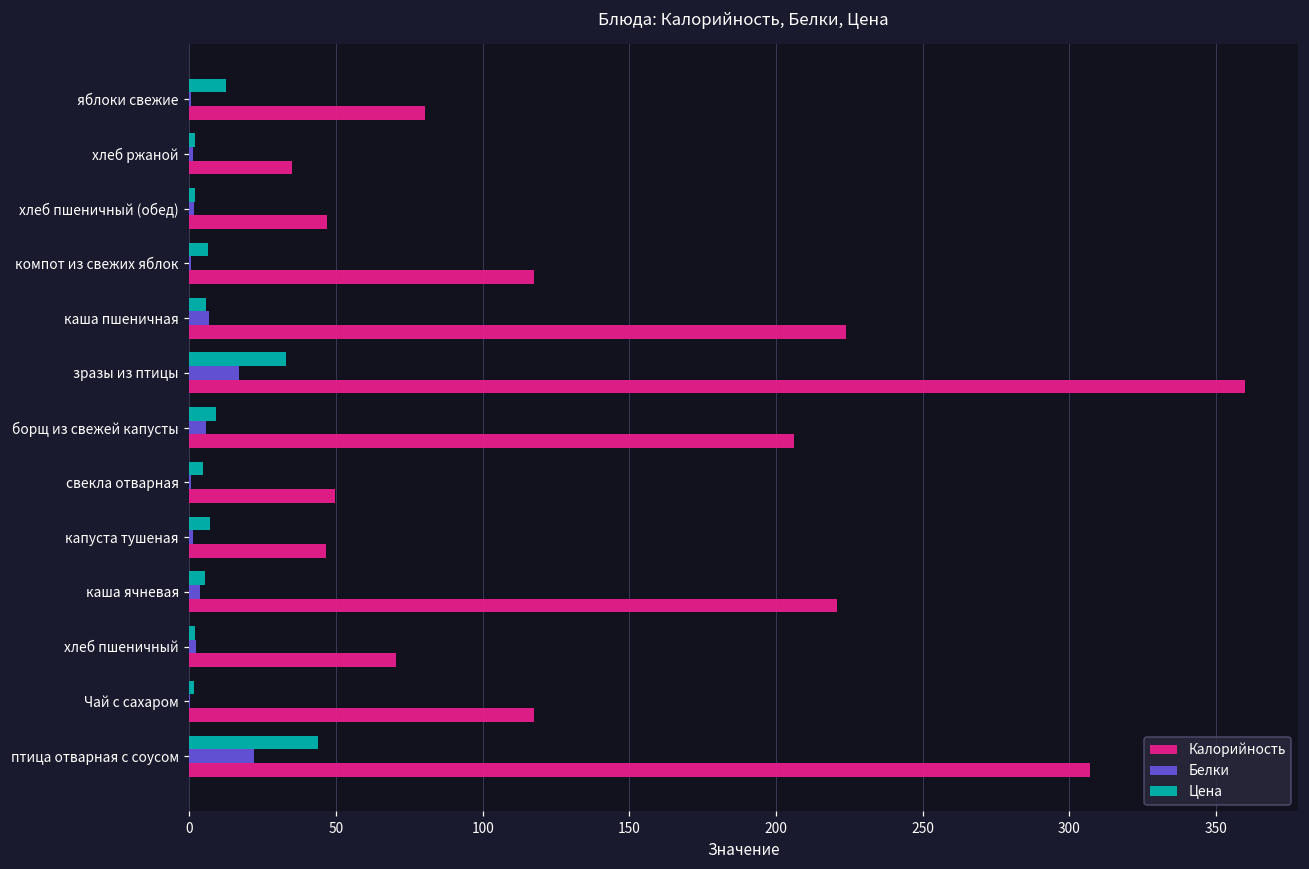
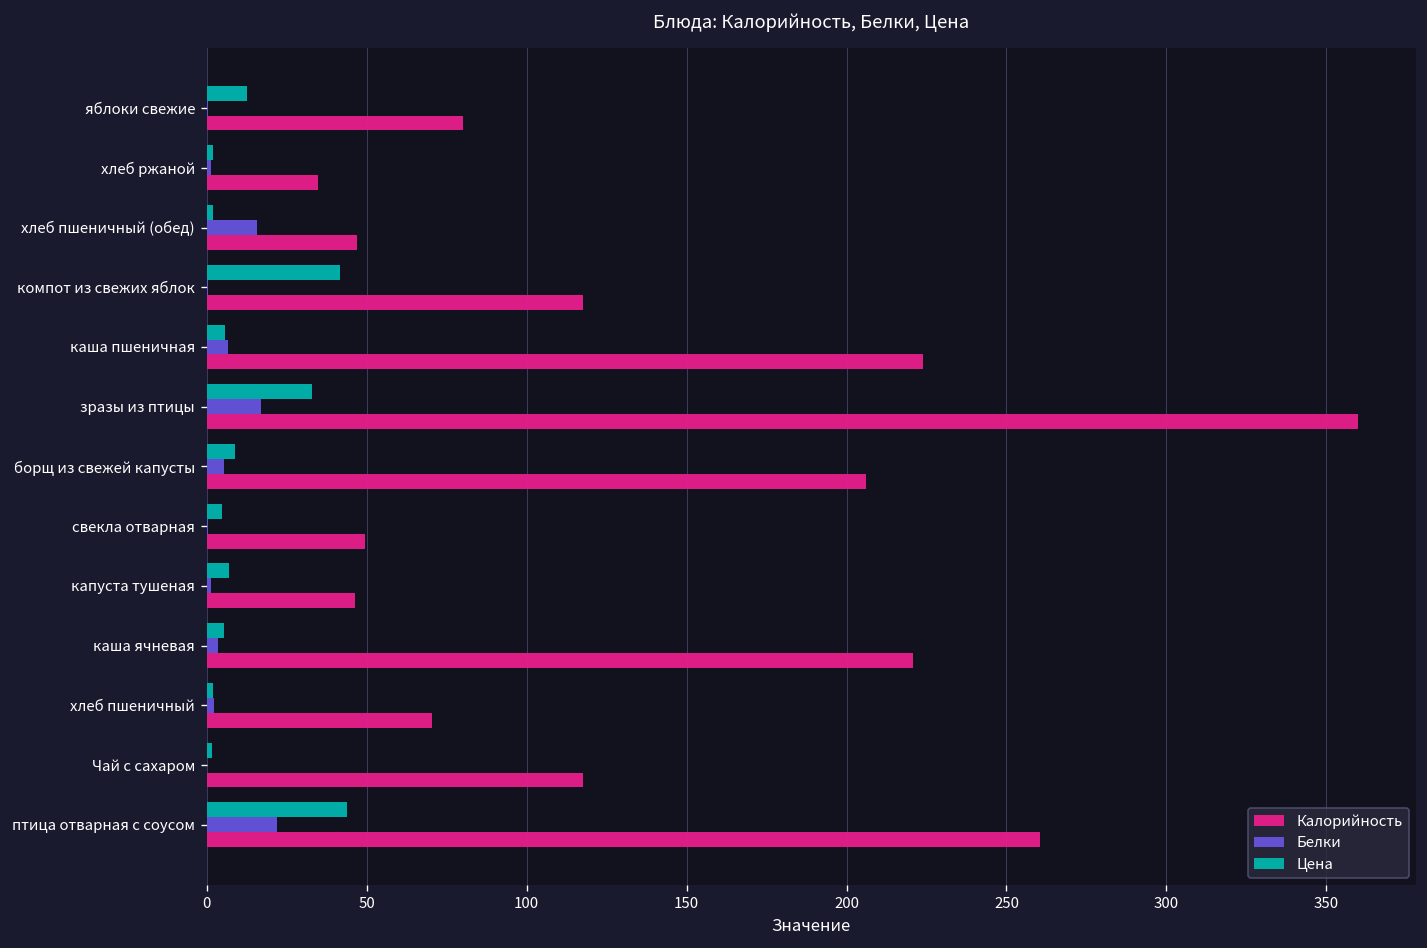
Белки, хлеб пшеничный (обед): 2 -> 16
Цена, компот из свежих яблок: 6 -> 42
Калорийность, птица отварная с соусом: 307 -> 260
